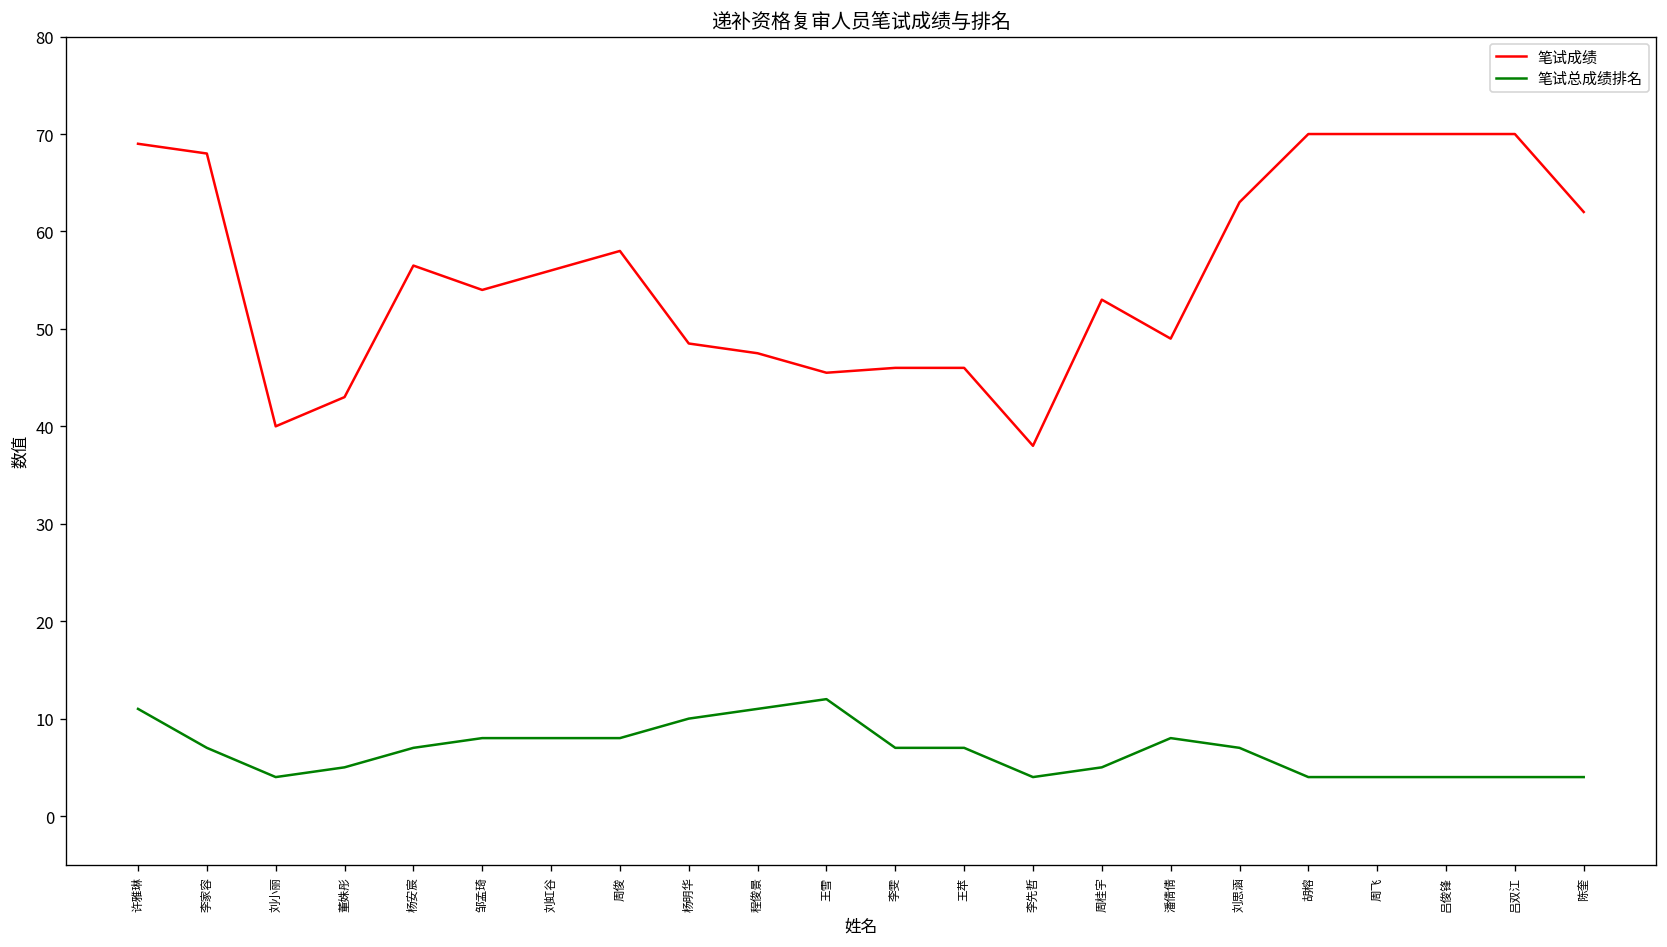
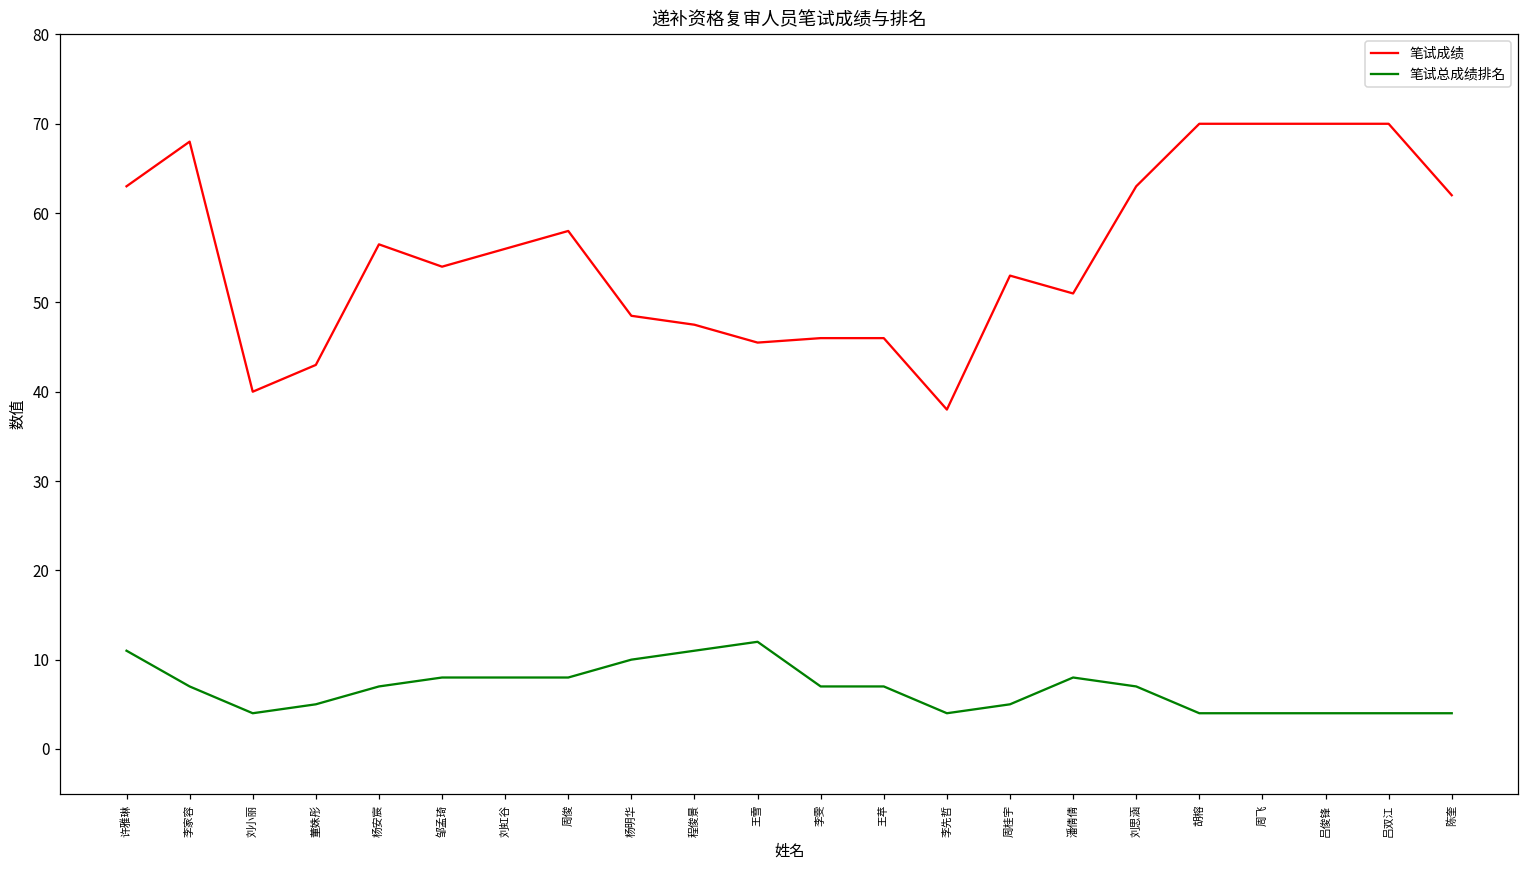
笔试成绩, 许雅琳: 69 -> 63
笔试成绩, 潘倩倩: 49 -> 51
